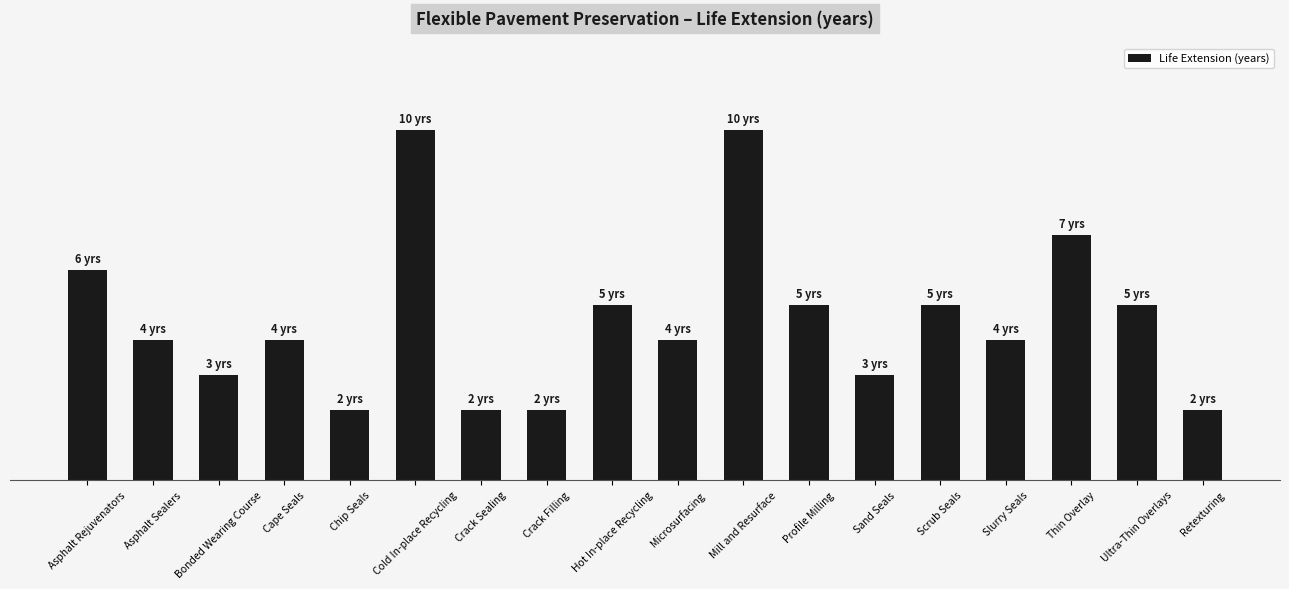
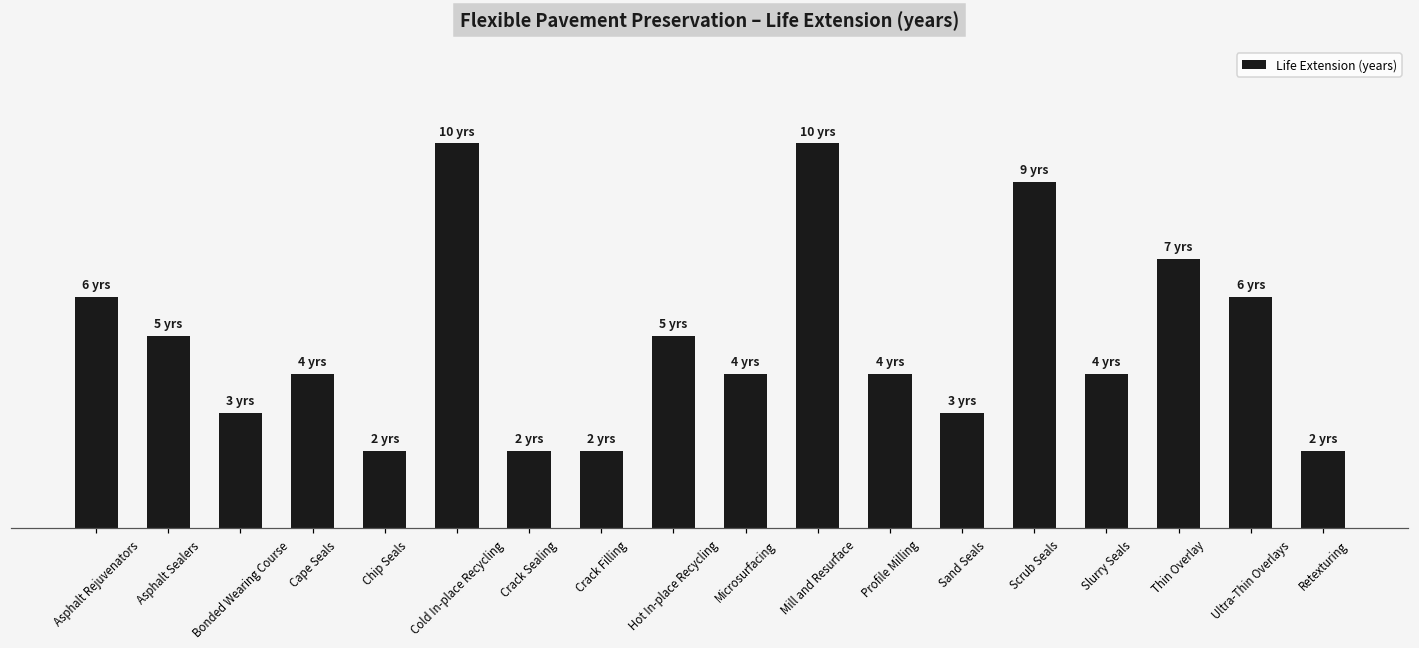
Asphalt Sealers: 4 -> 5
Profile Milling: 5 -> 4
Scrub Seals: 5 -> 9
Ultra-Thin Overlays: 5 -> 6
